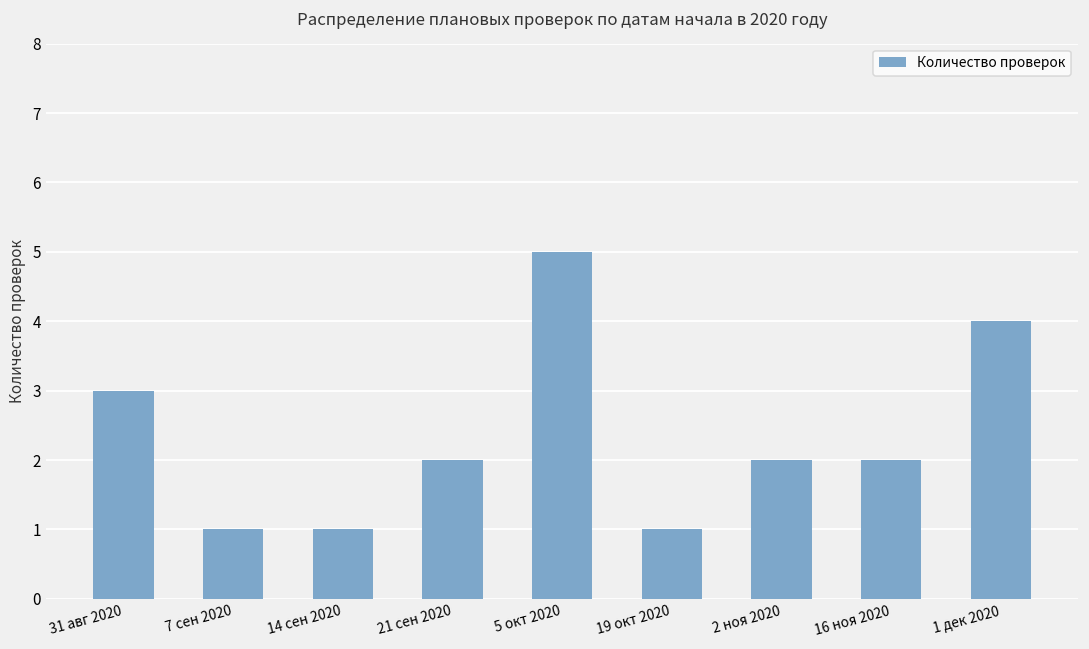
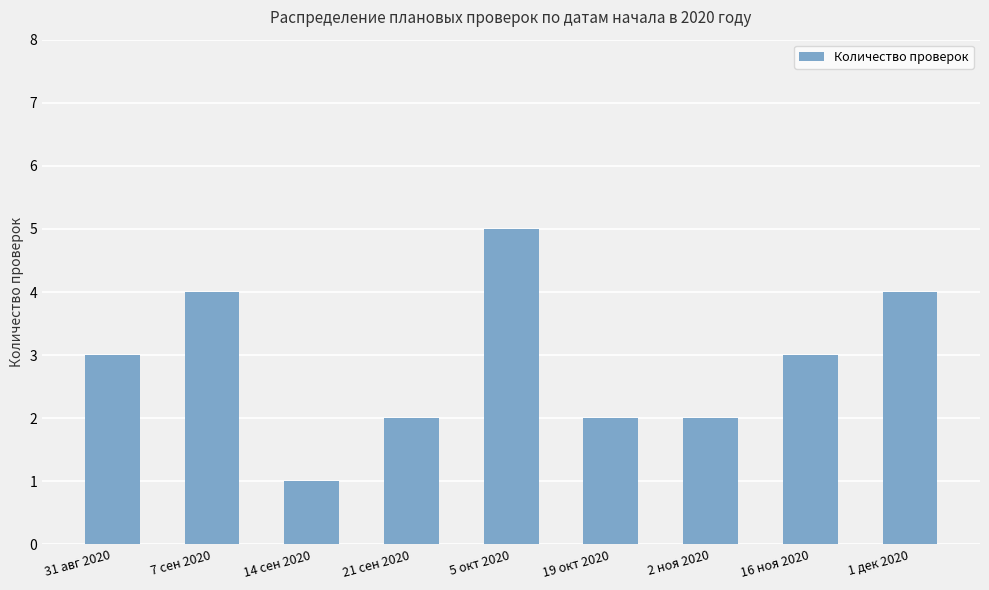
7 сен 2020: 1 -> 4
19 окт 2020: 1 -> 2
16 ноя 2020: 2 -> 3
